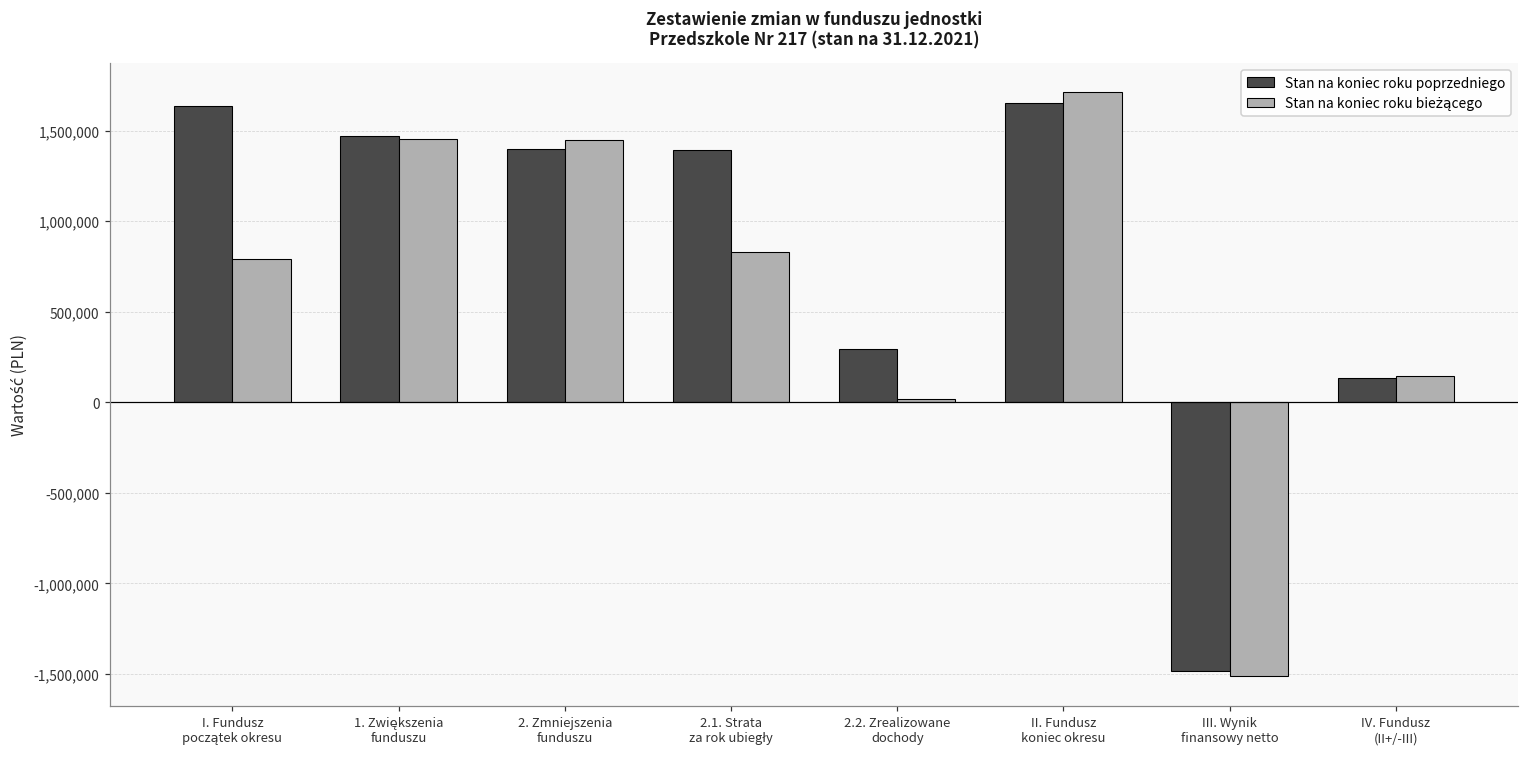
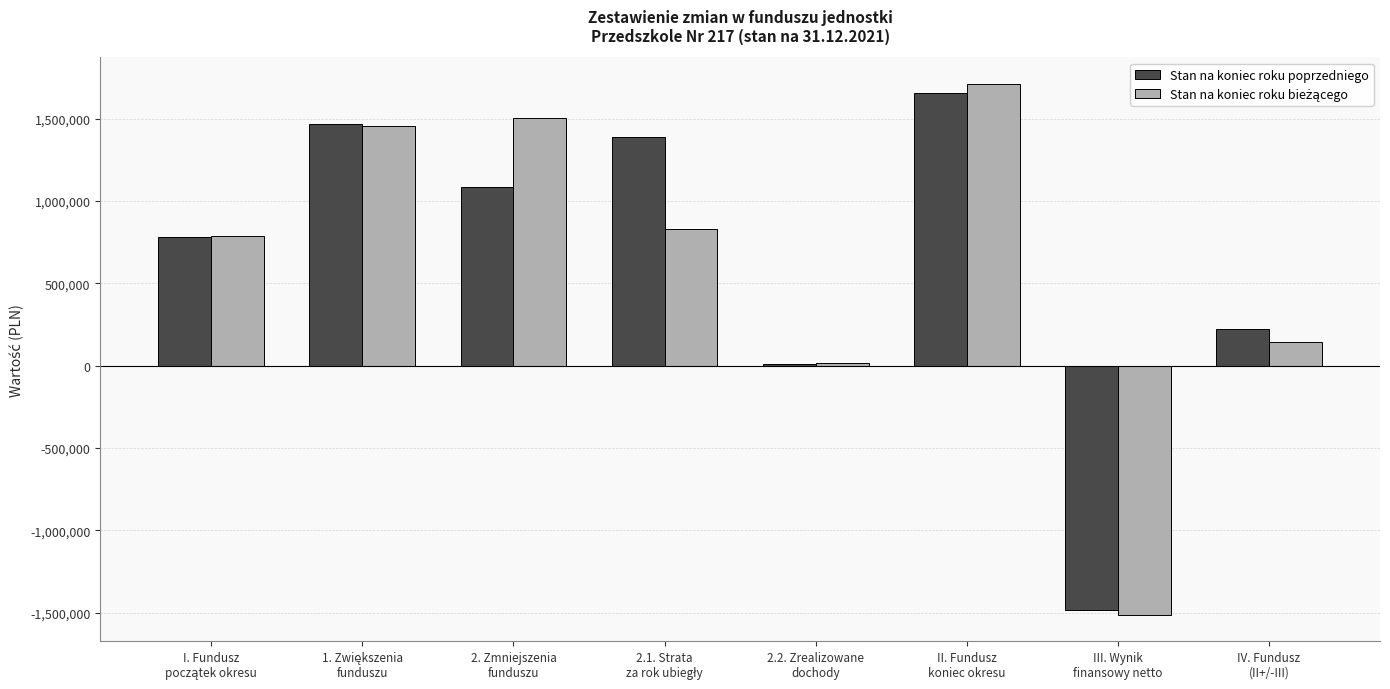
Stan na koniec roku poprzedniego, I. Fundusz początek okresu: 1,640,000 -> 780,000
Stan na koniec roku poprzedniego, 2. Zmniejszenia funduszu: 1,400,000 -> 1,080,000
Stan na koniec roku bieżącego, 2. Zmniejszenia funduszu: 1,450,000 -> 1,500,000
Stan na koniec roku poprzedniego, 2.2. Zrealizowane dochody: 300,000 -> 10,000
Stan na koniec roku poprzedniego, IV. Fundusz (II+/-III): 140,000 -> 220,000
